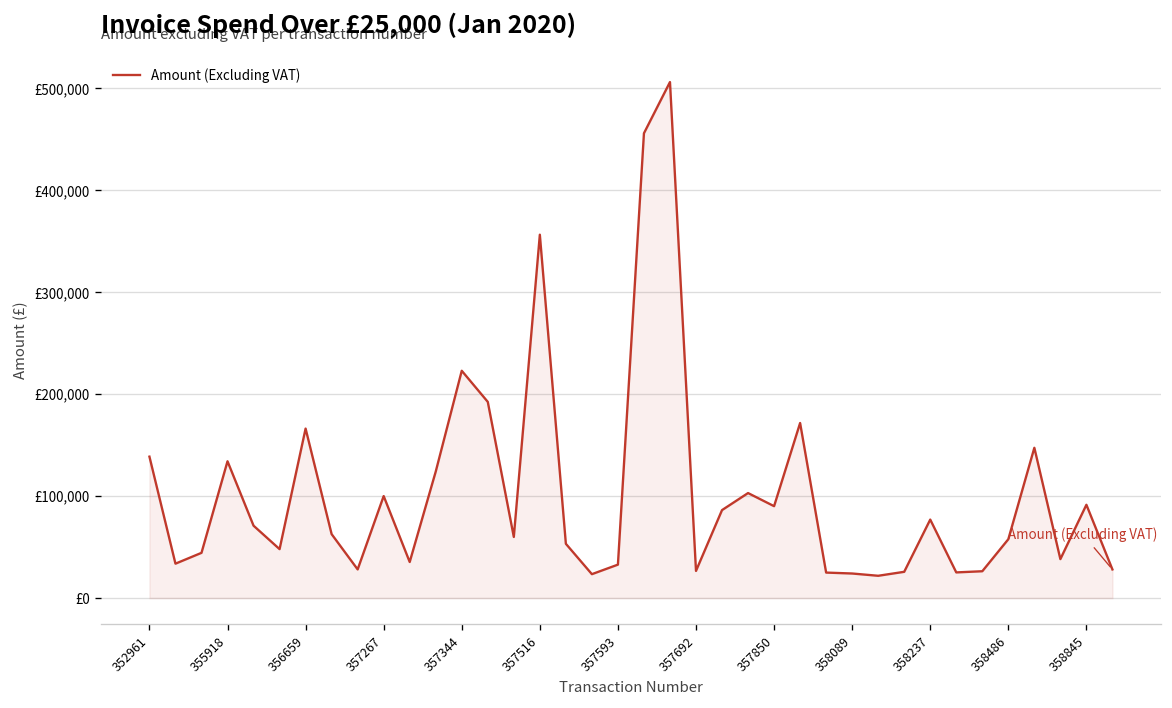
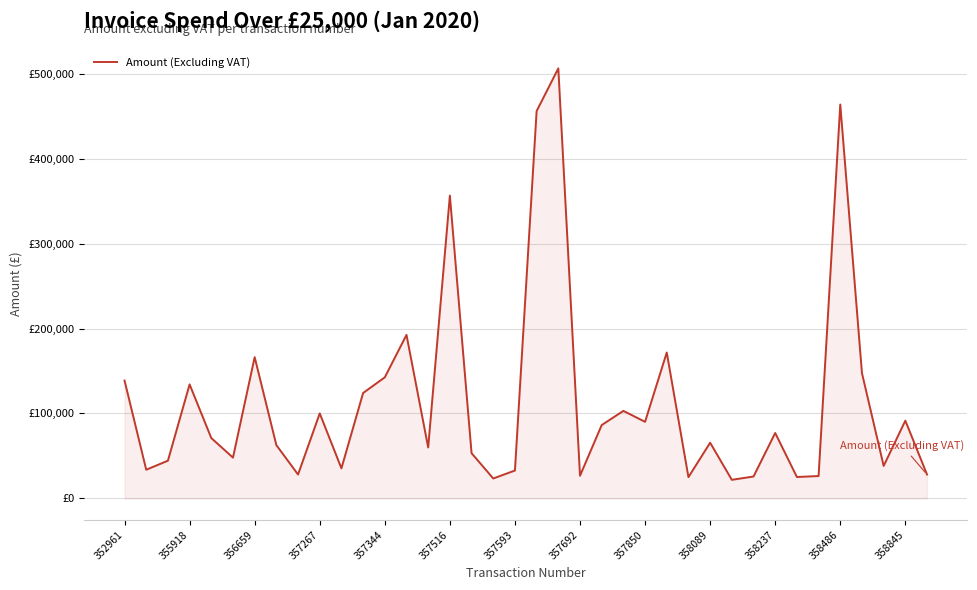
357344: £220,000 -> £140,000
358089: £20,000 -> £70,000
358486: £60,000 -> £460,000
